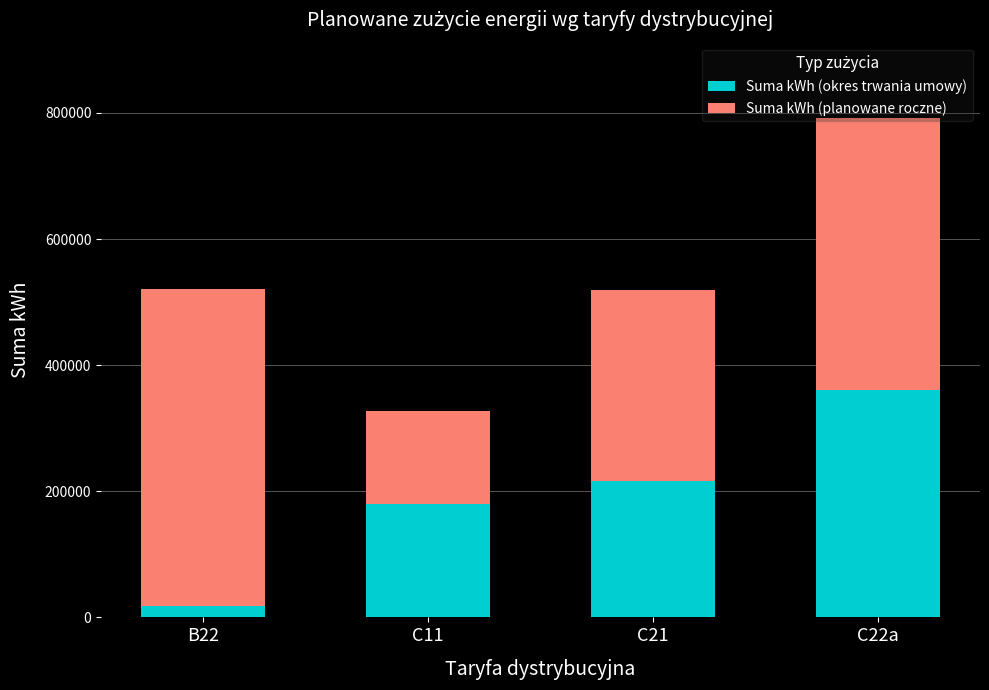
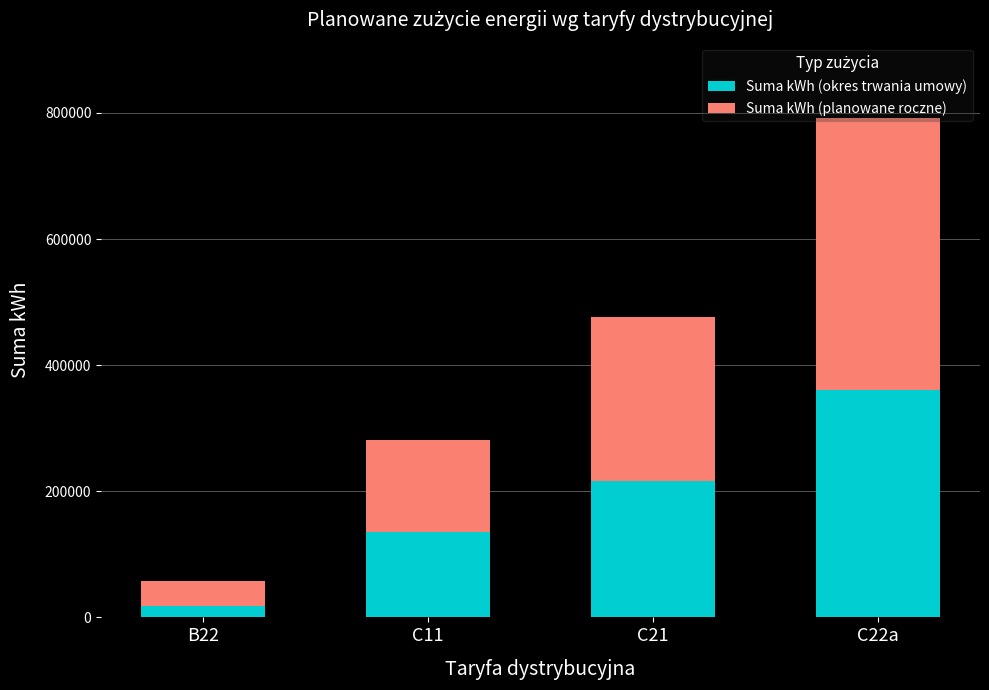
Suma kWh (planowane roczne), B22: 500000 -> 40000
Suma kWh (okres trwania umowy), C11: 180000 -> 140000
Suma kWh (planowane roczne), C21: 300000 -> 260000
